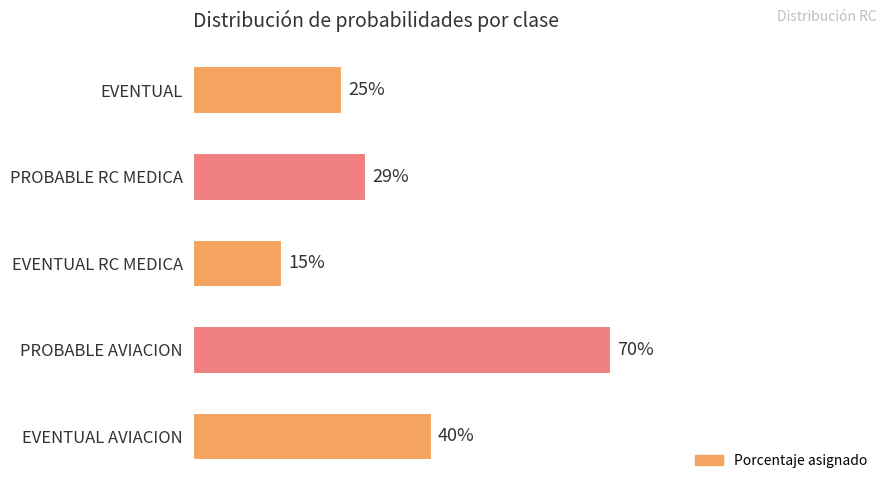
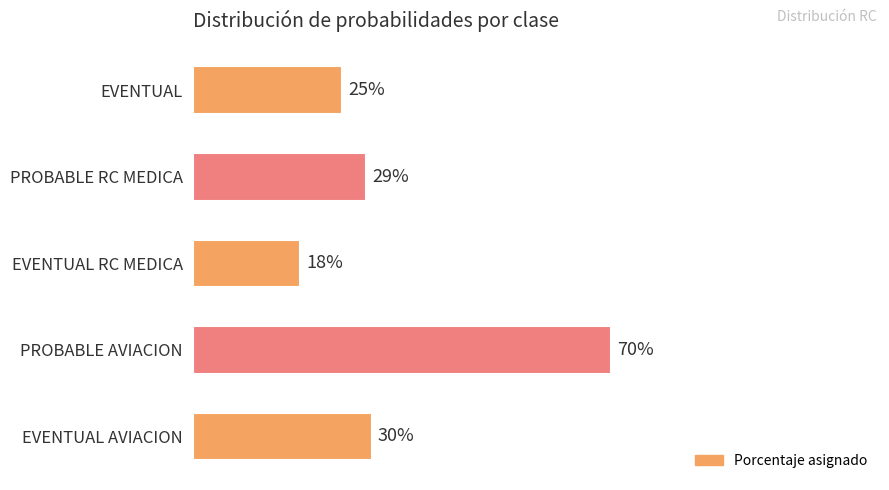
EVENTUAL RC MEDICA: 15% -> 18%
EVENTUAL AVIACION: 40% -> 30%
